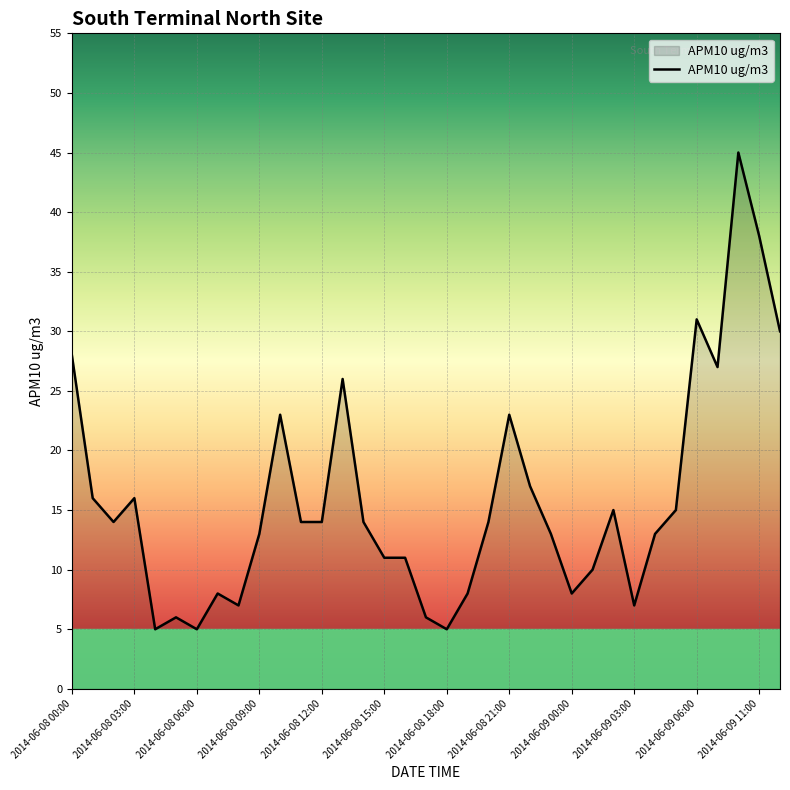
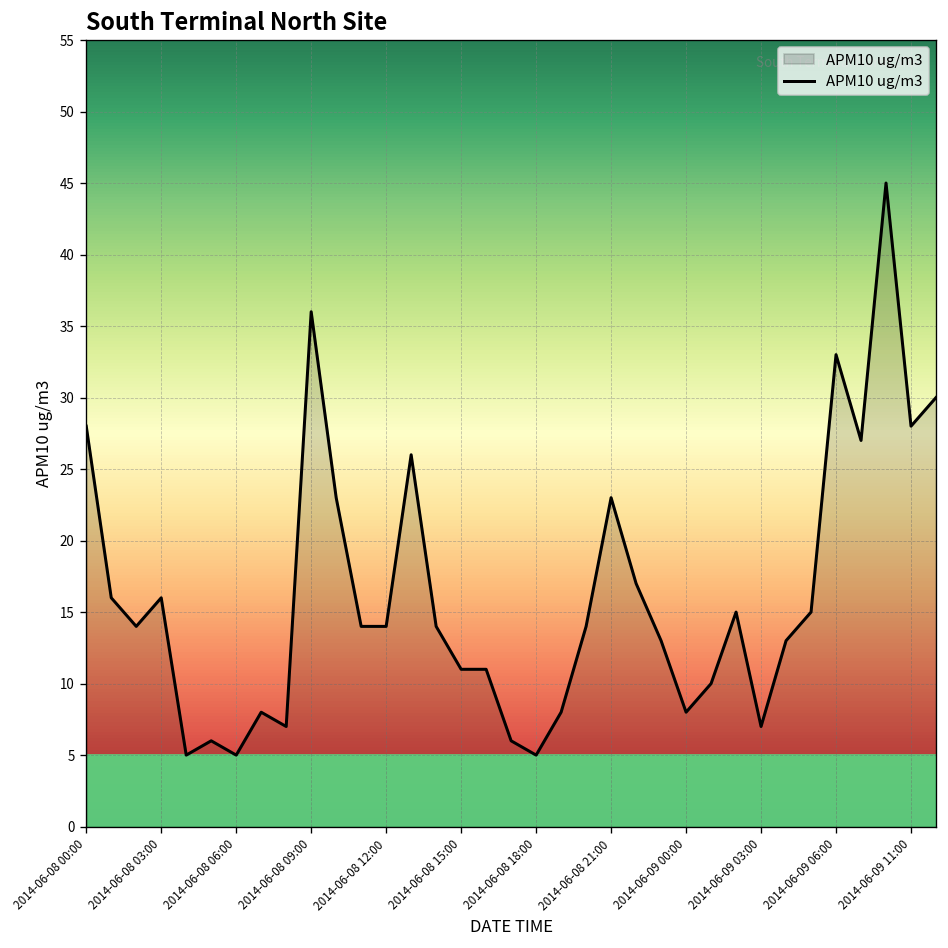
2014-06-08 09:00: 13 -> 36
2014-06-09 06:00: 31 -> 33
2014-06-09 11:00: 38 -> 28
